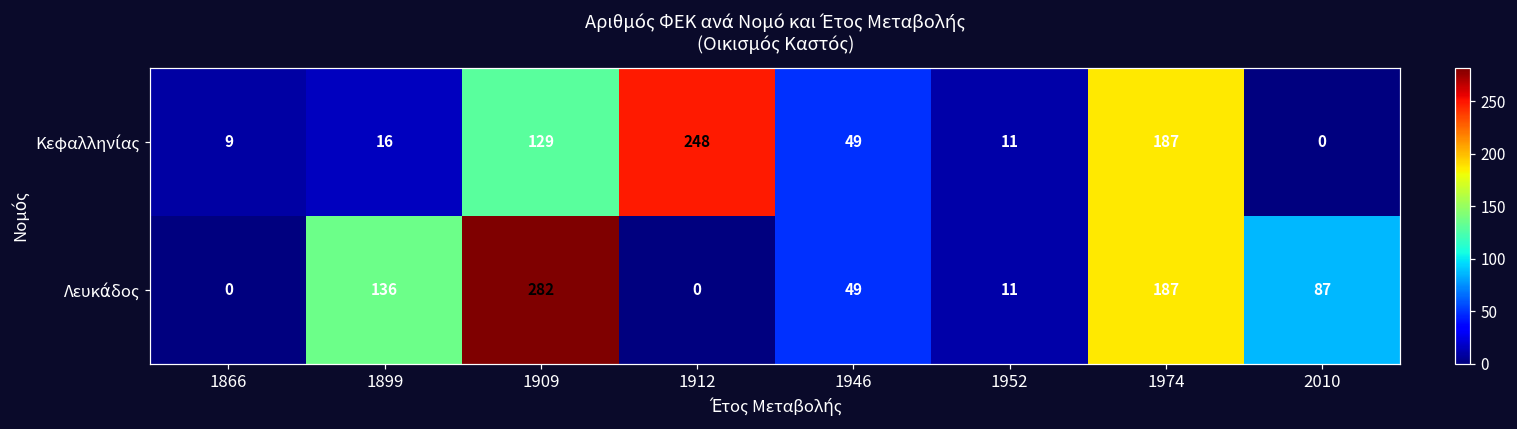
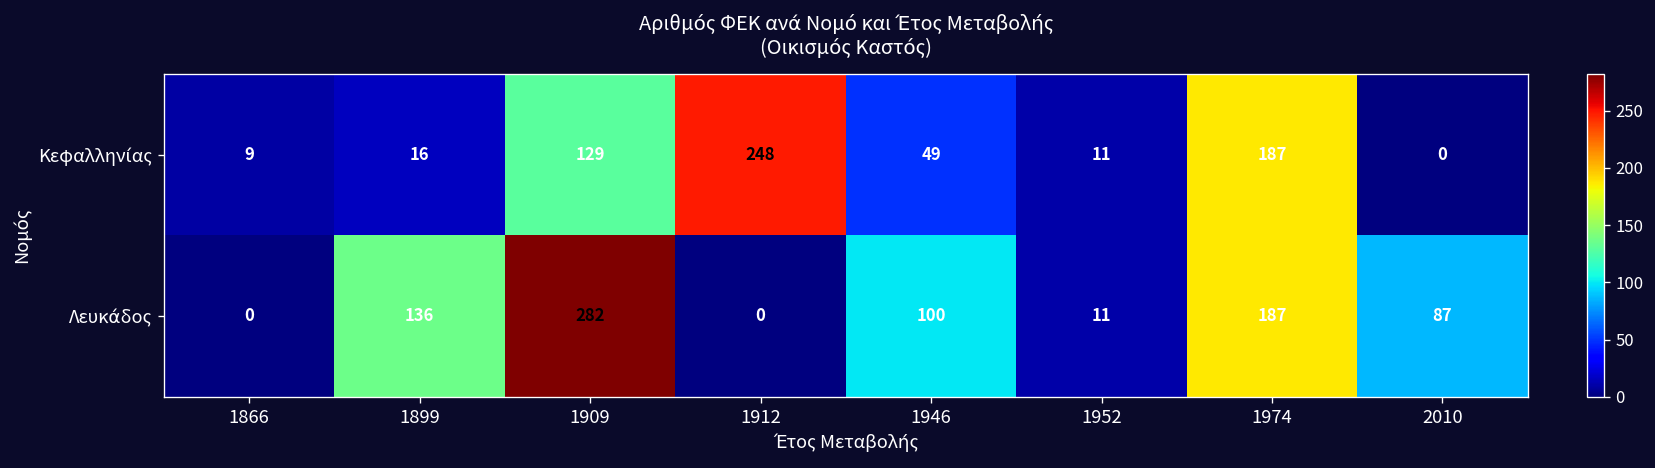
Λευκάδος, 1946: 49 -> 100
